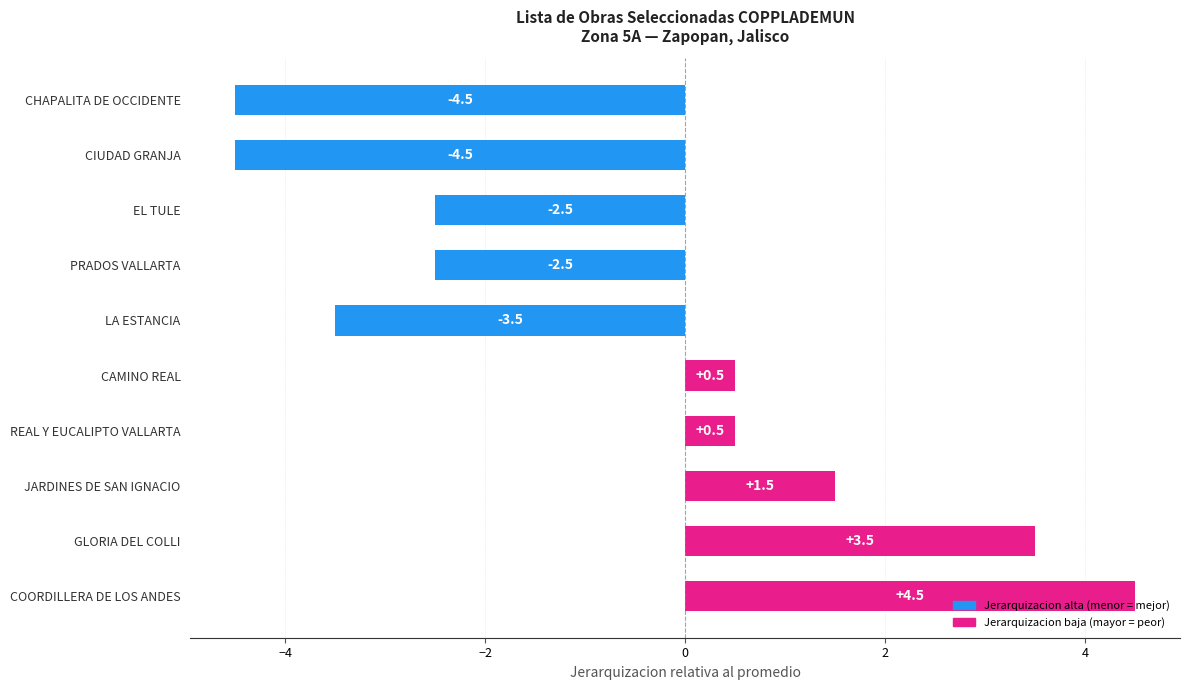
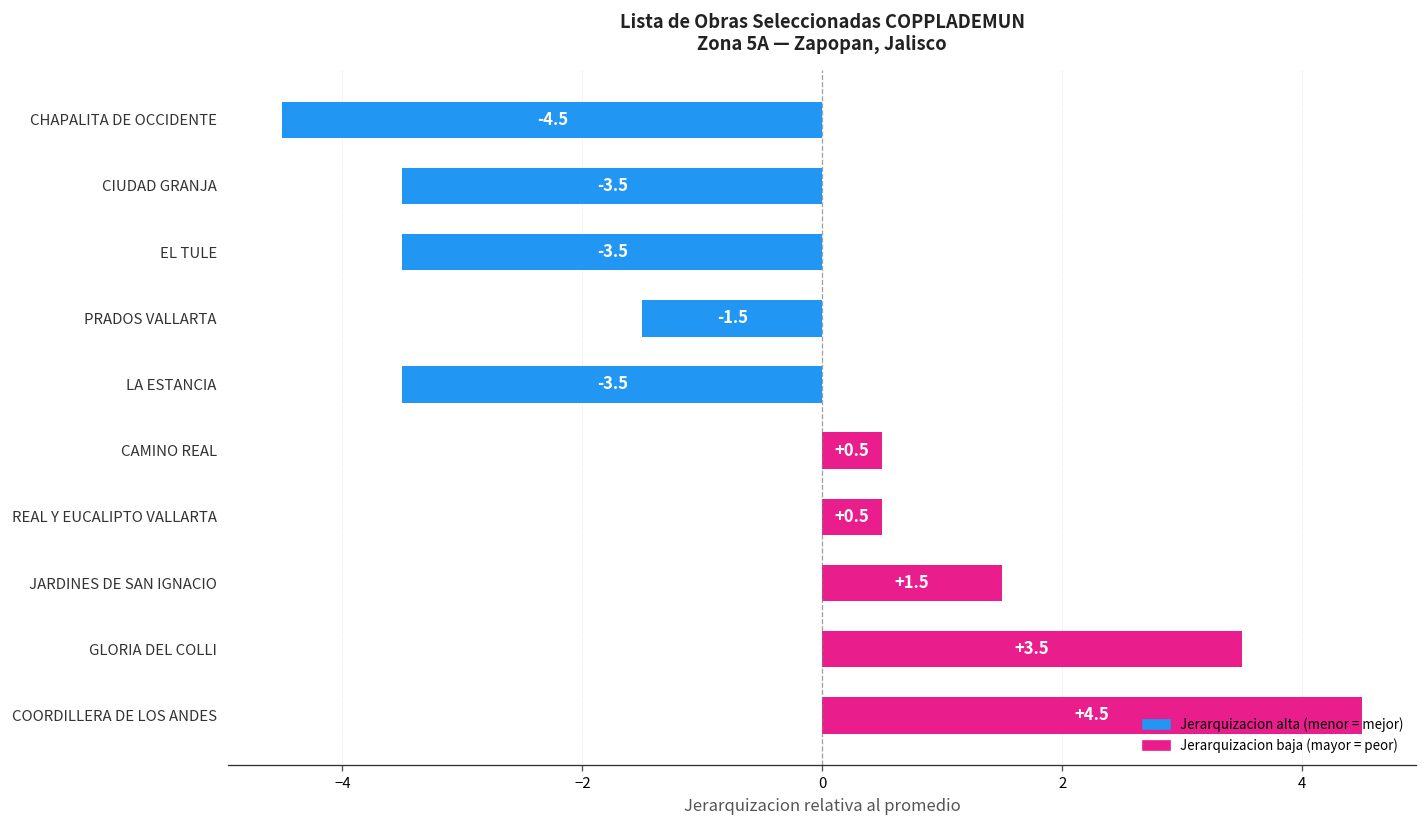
CIUDAD GRANJA: -4.5 -> -3.5
EL TULE: -2.5 -> -3.5
PRADOS VALLARTA: -2.5 -> -1.5
